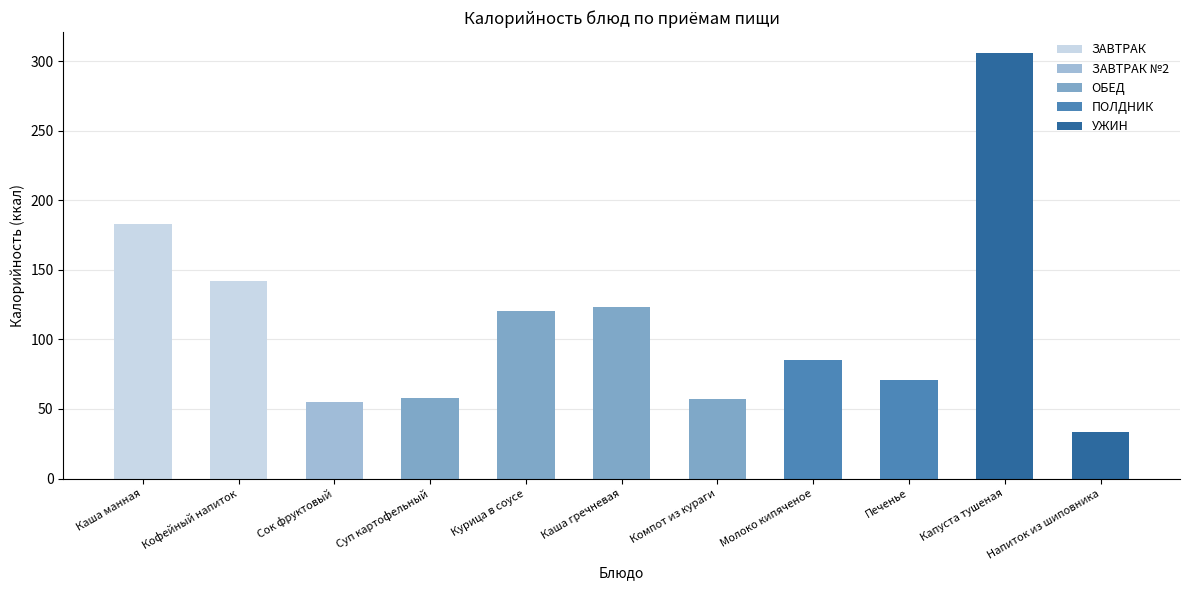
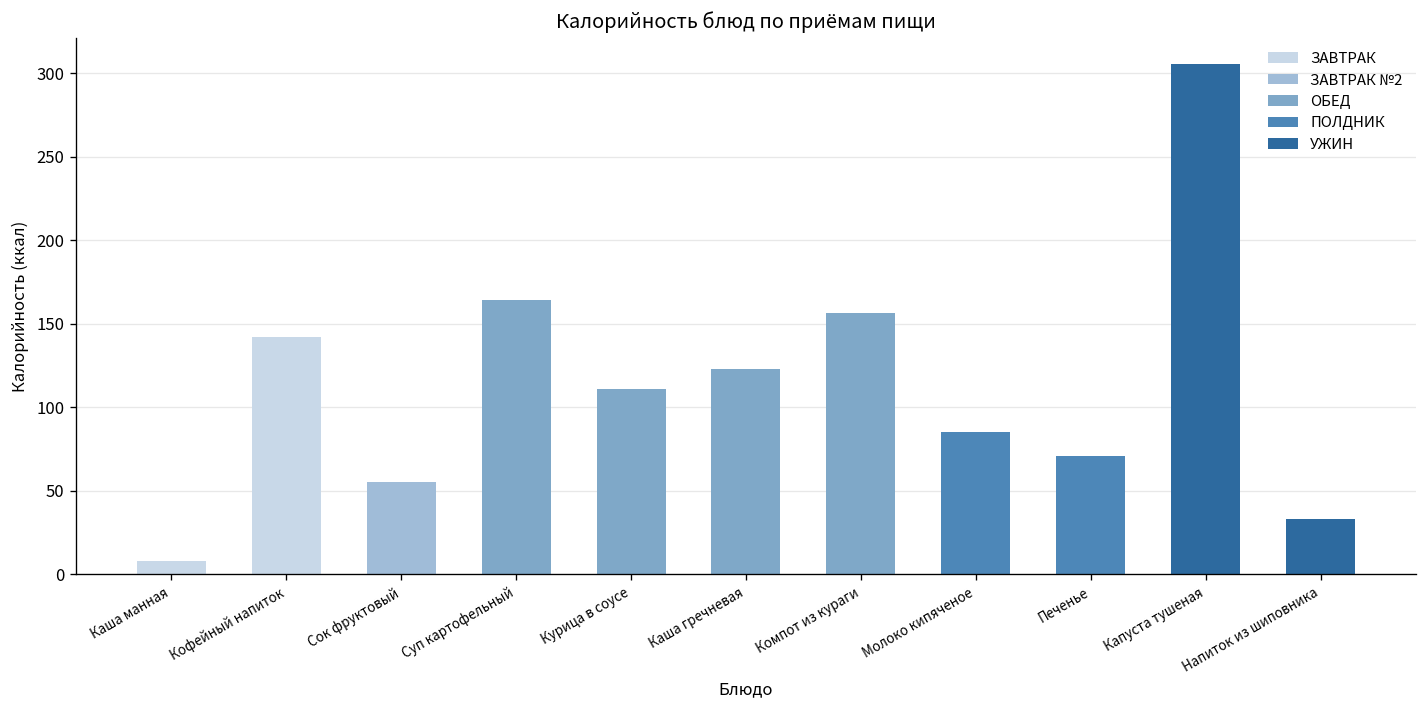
Каша манная: 183 -> 8
Суп картофельный: 58 -> 165
Курица в соусе: 120 -> 111
Компот из кураги: 58 -> 157
